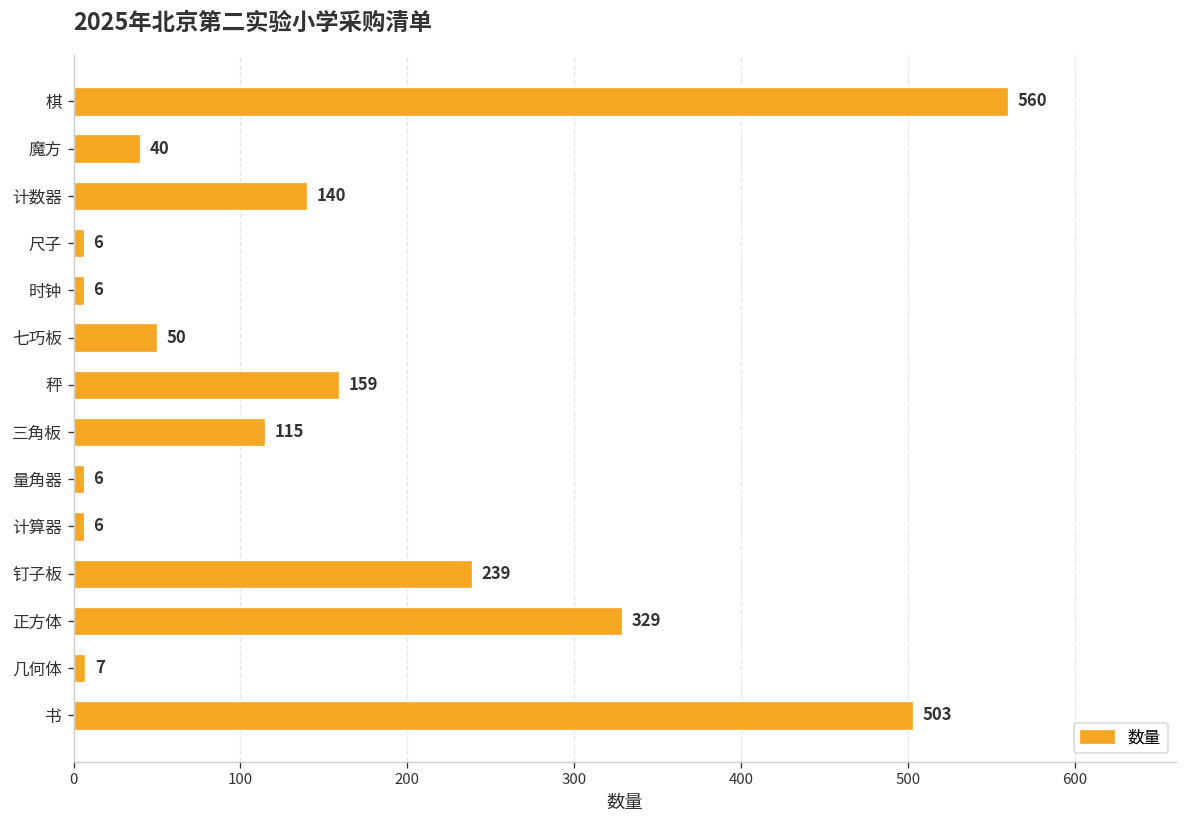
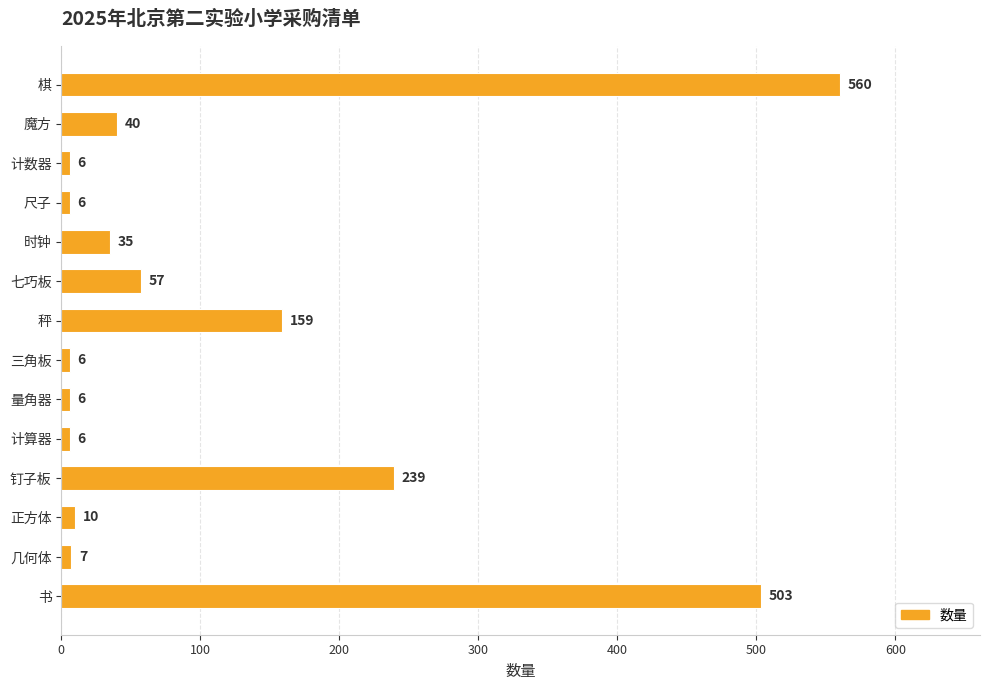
计数器: 140 -> 6
时钟: 6 -> 35
七巧板: 50 -> 57
三角板: 115 -> 6
正方体: 329 -> 10
